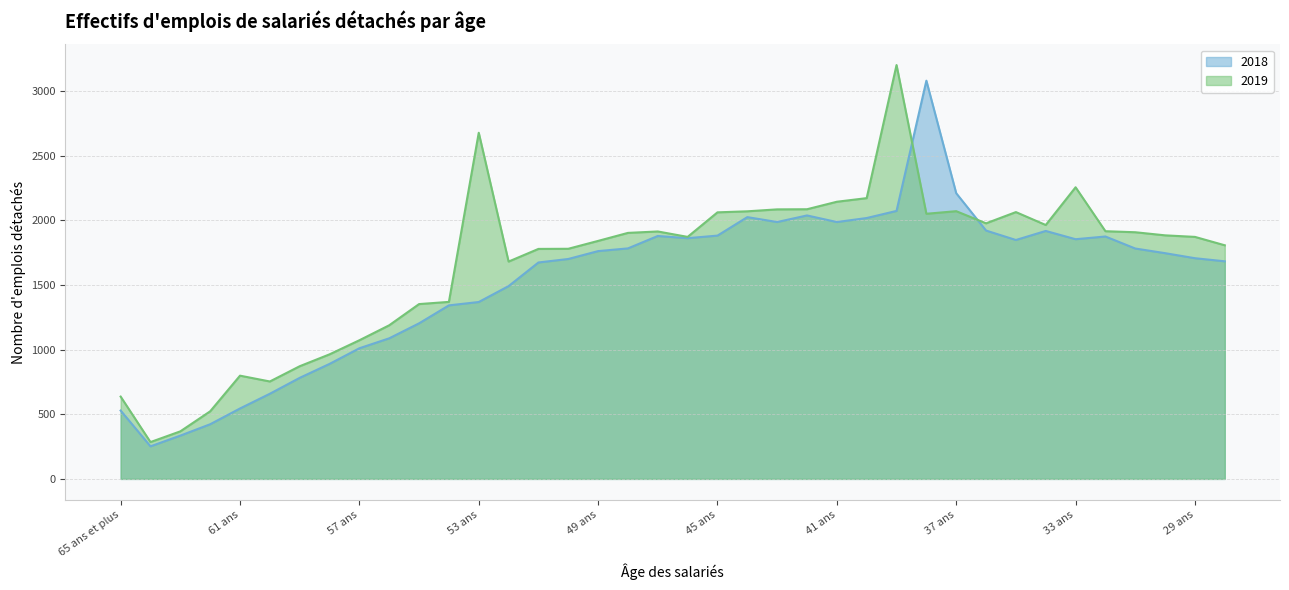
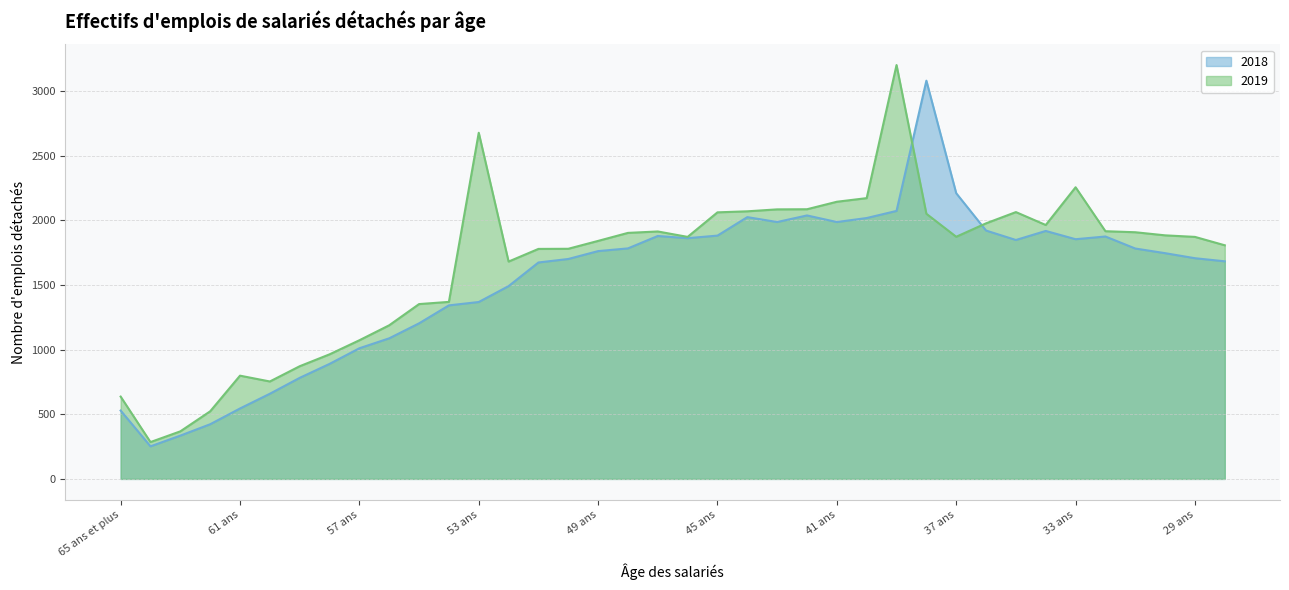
2019, 37 ans: 2070 -> 1870
